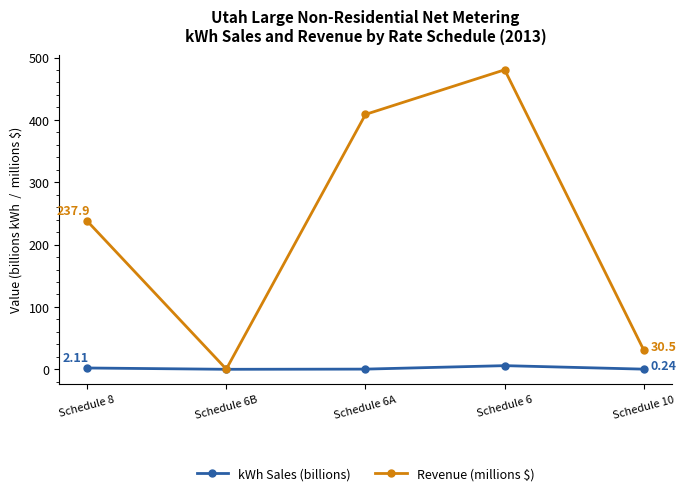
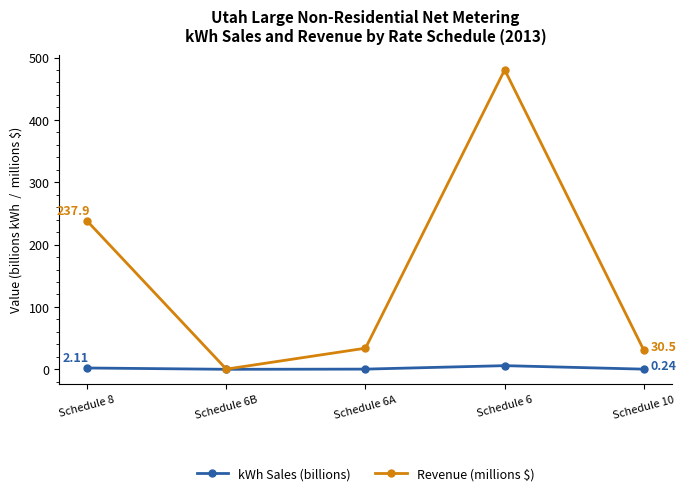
Revenue (millions $), Schedule 6A: 410 -> 30
